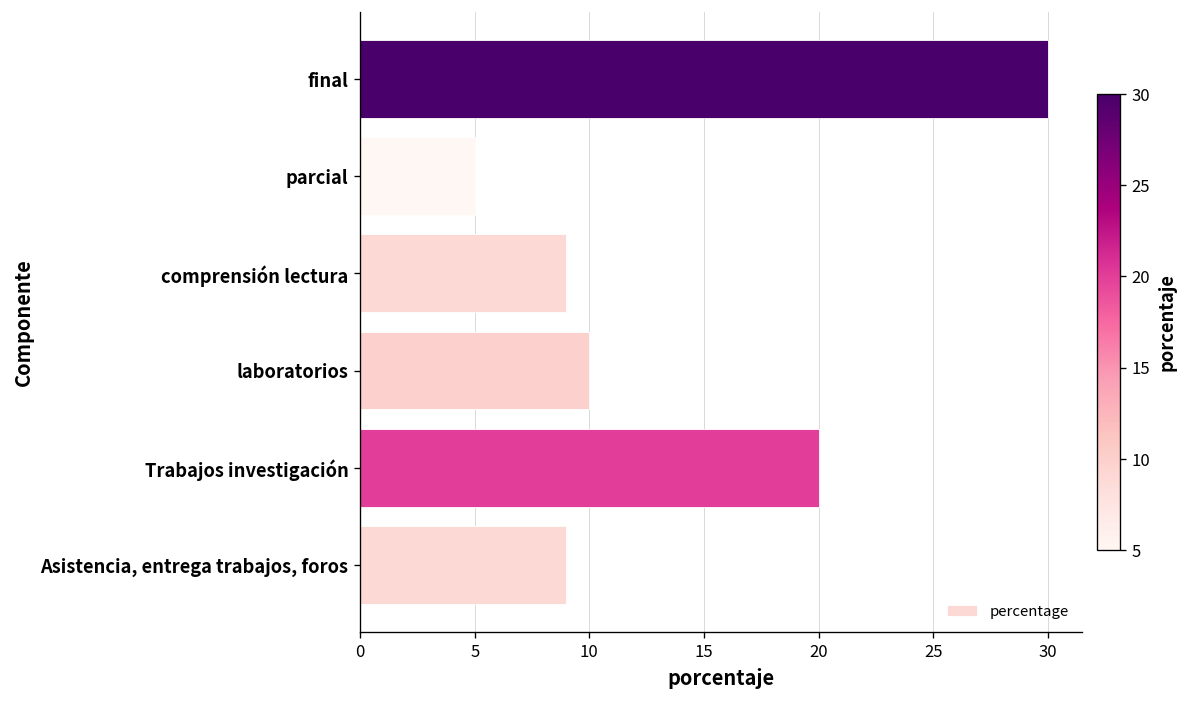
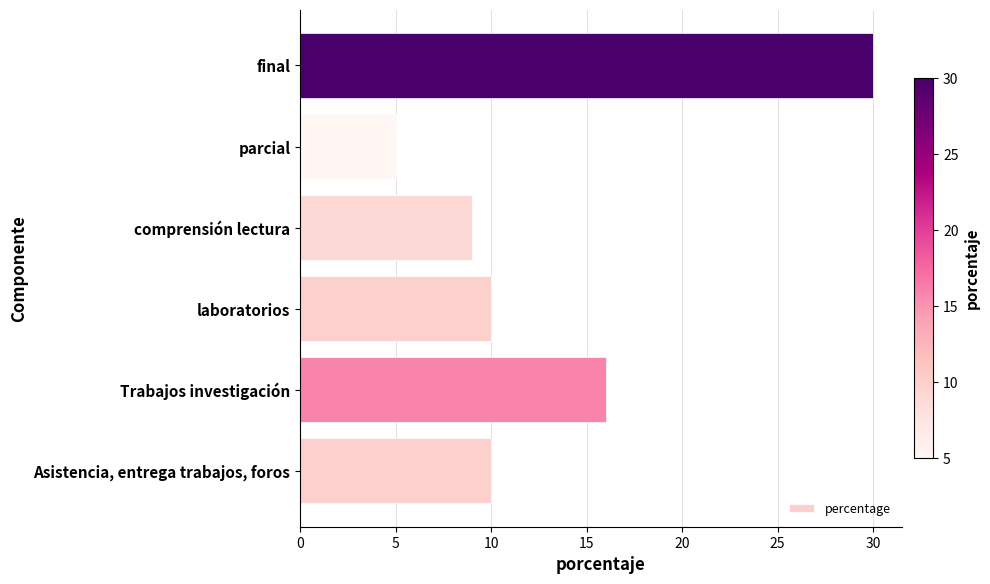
Trabajos investigación: 20 -> 16
Asistencia, entrega trabajos, foros: 9 -> 10
